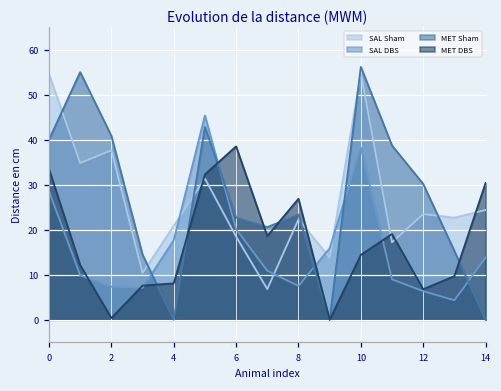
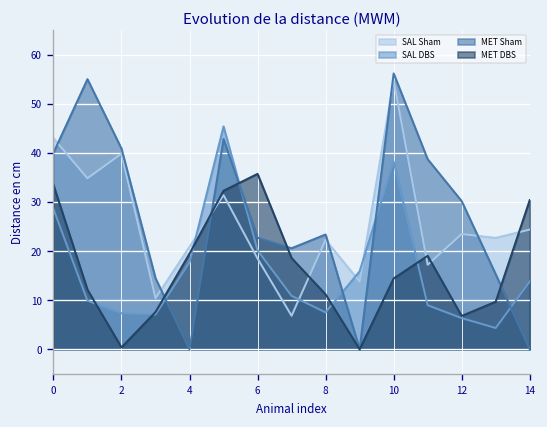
SAL Sham, 0: 55 -> 43
SAL Sham, 2: 38 -> 40
MET DBS, 4: 8 -> 20
MET DBS, 6: 39 -> 36
MET DBS, 8: 27 -> 11
